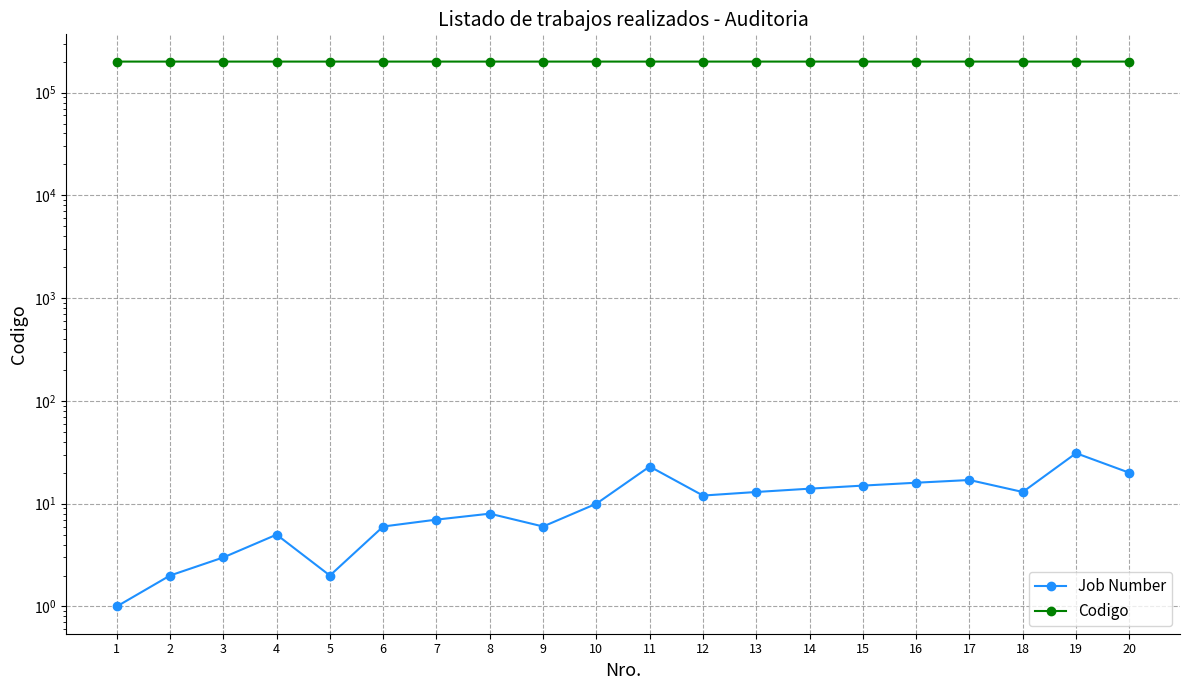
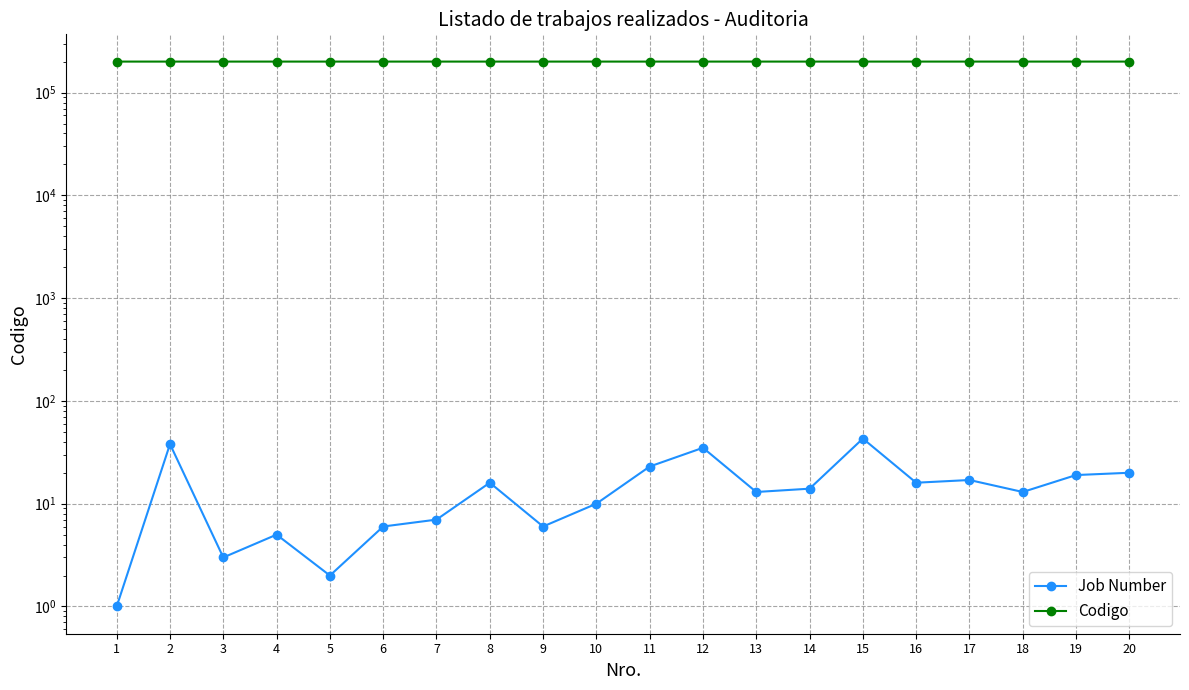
Job Number, 2: 2 -> 38
Job Number, 8: 8 -> 16
Job Number, 12: 12 -> 35
Job Number, 15: 15 -> 43
Job Number, 19: 31 -> 19
